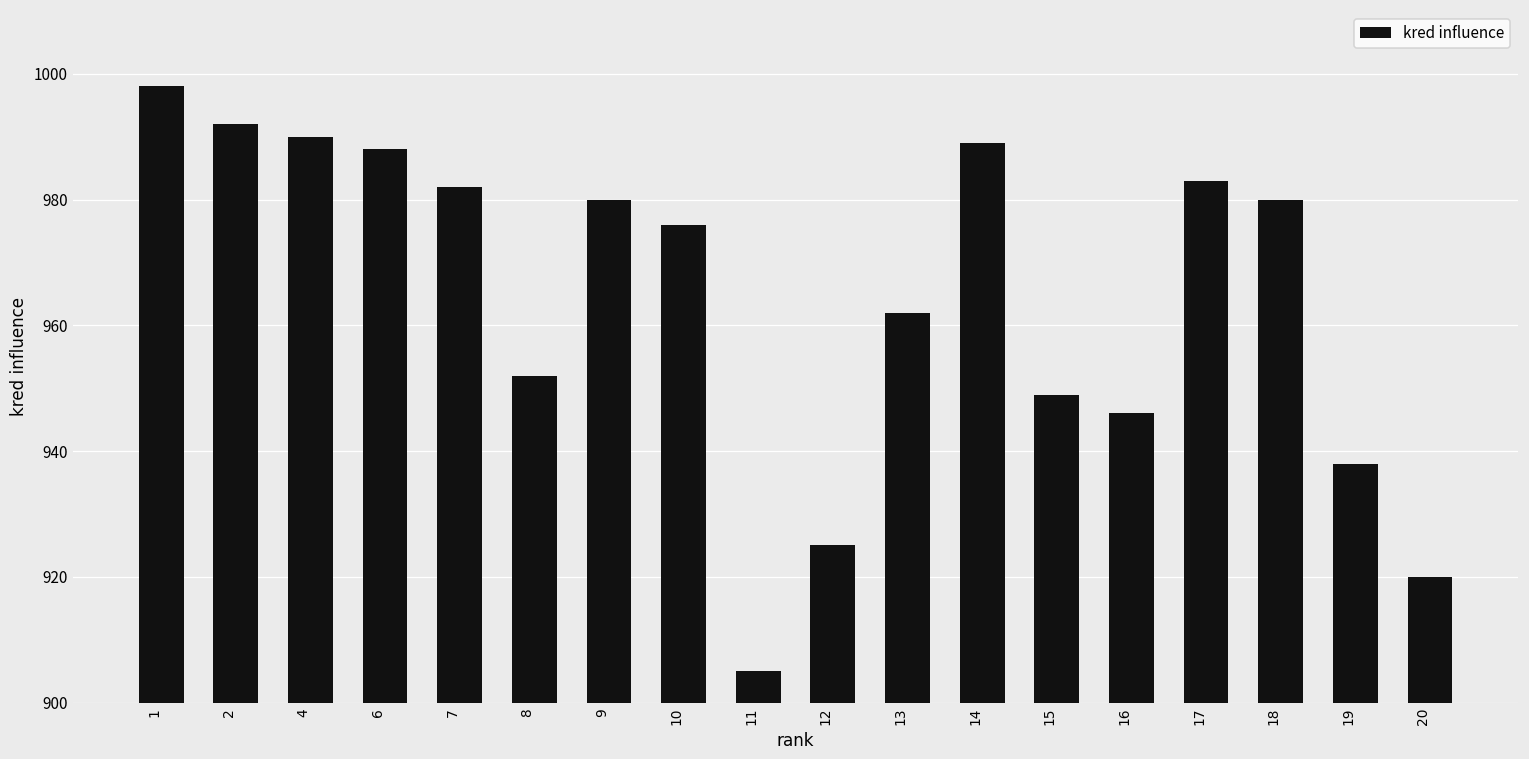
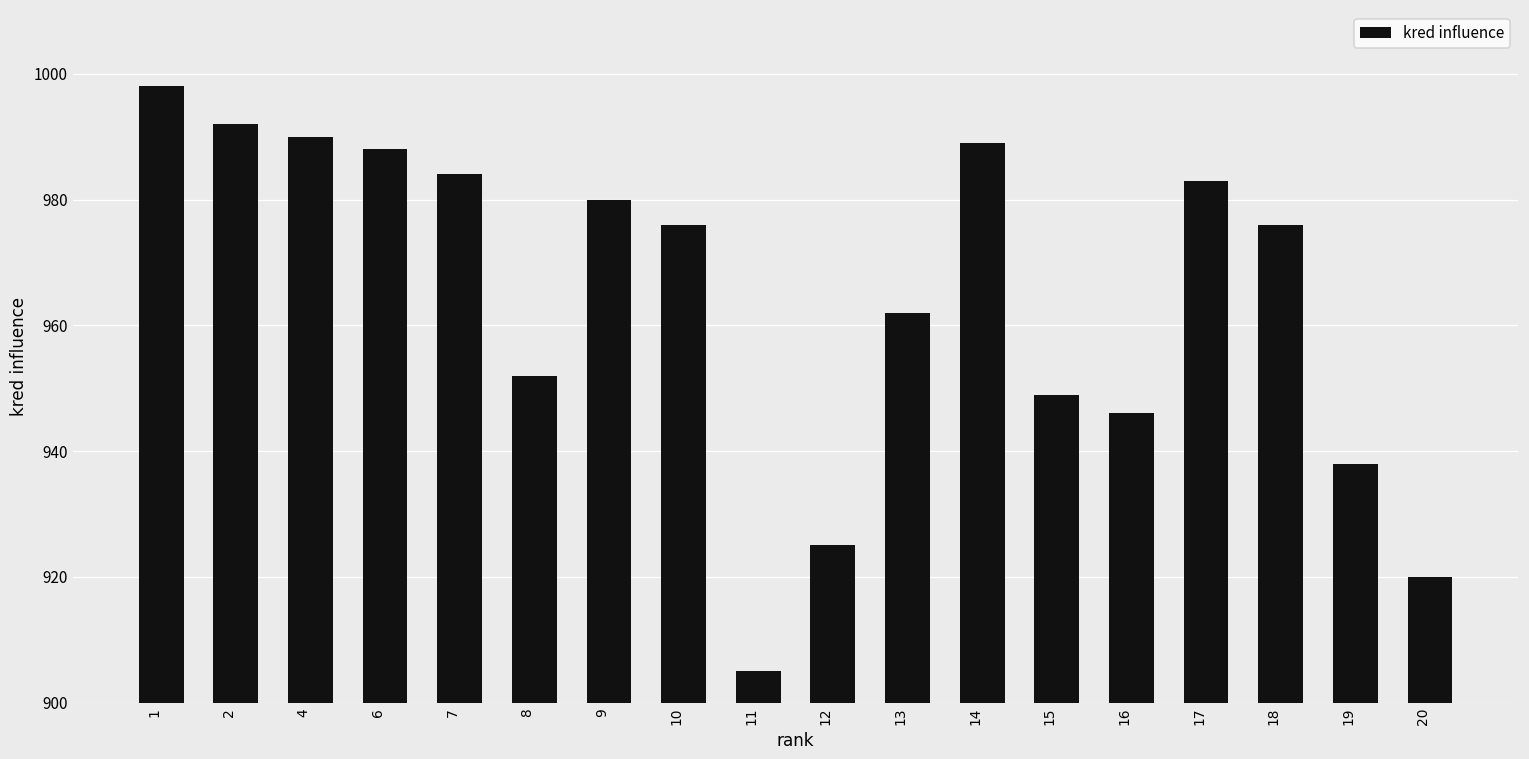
7: 982 -> 984
18: 980 -> 976
